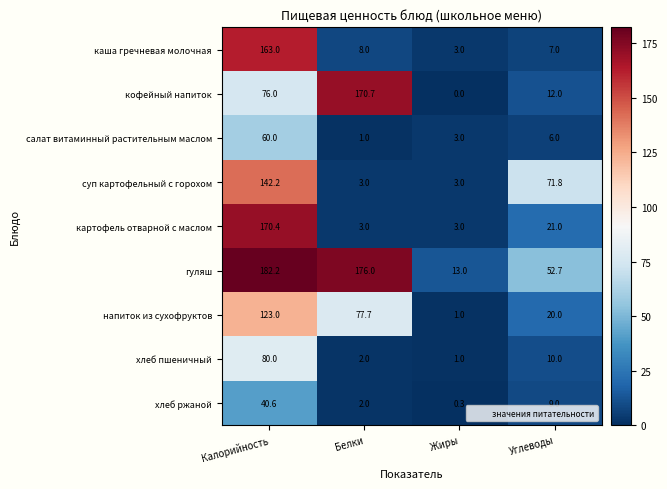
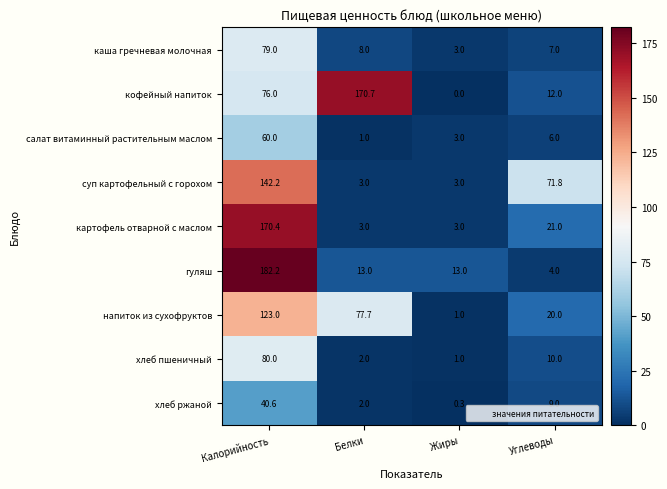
каша гречневая молочная, Калорийность: 163.0 -> 79.0
гуляш, Белки: 176.0 -> 13.0
гуляш, Углеводы: 52.7 -> 4.0
